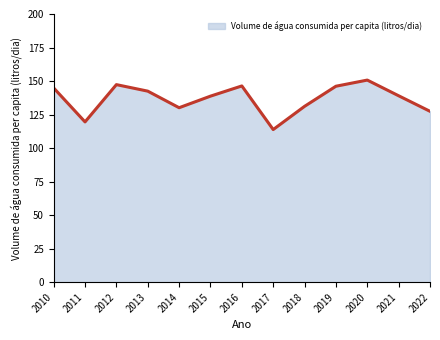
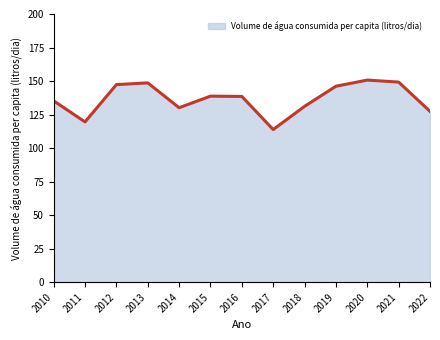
2010: 145 -> 135
2013: 142 -> 149
2016: 146 -> 139
2021: 139 -> 149
